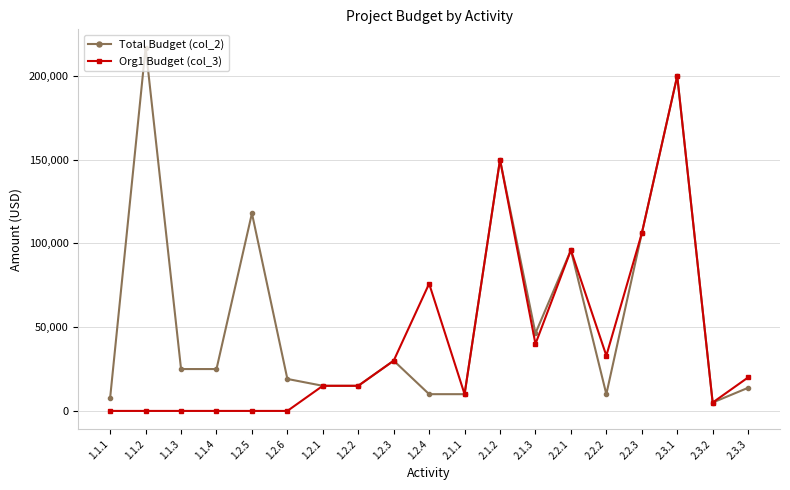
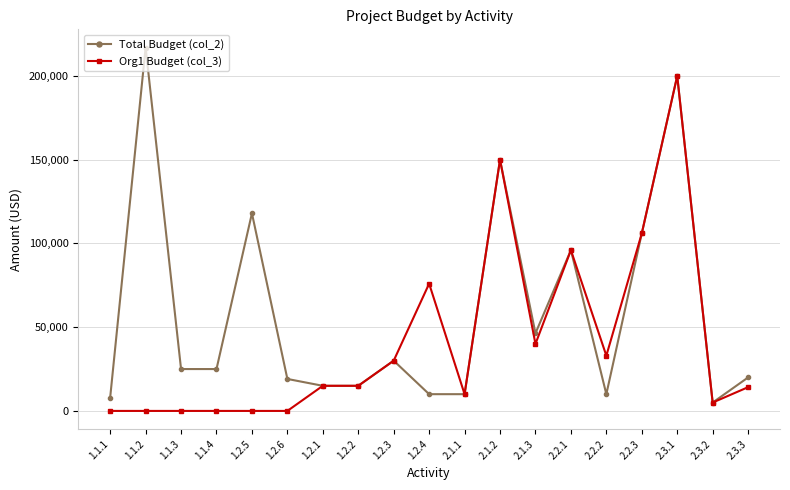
Total Budget (col_2), 2.3.3: 14,000 -> 20,000
Org1 Budget (col_3), 2.3.3: 20,000 -> 14,000
